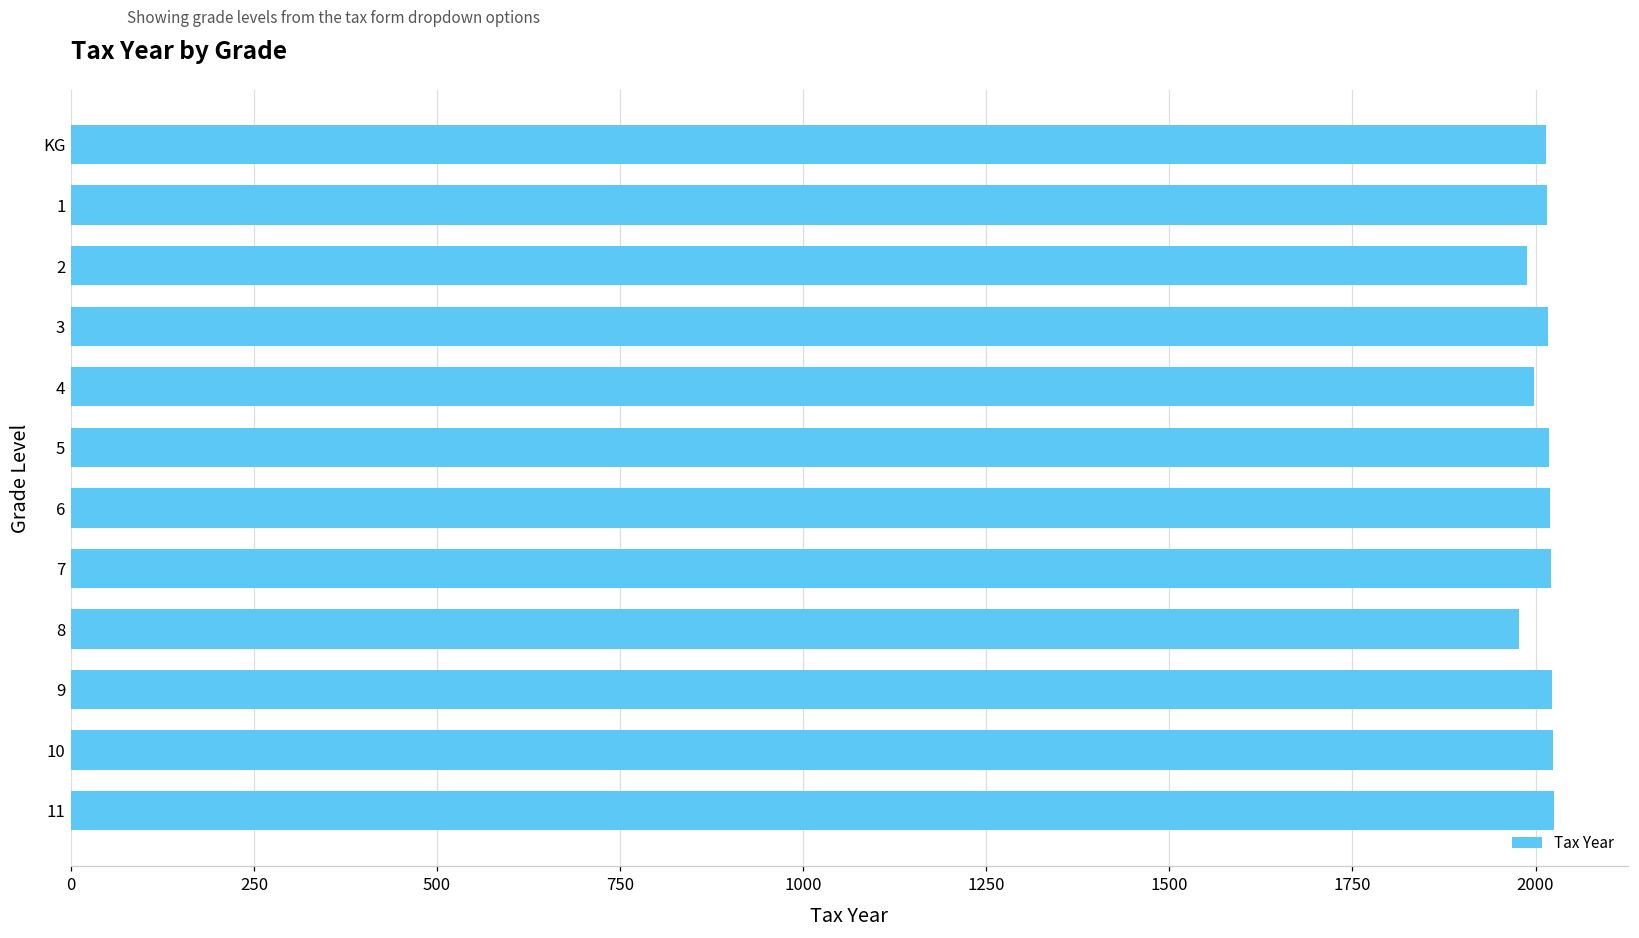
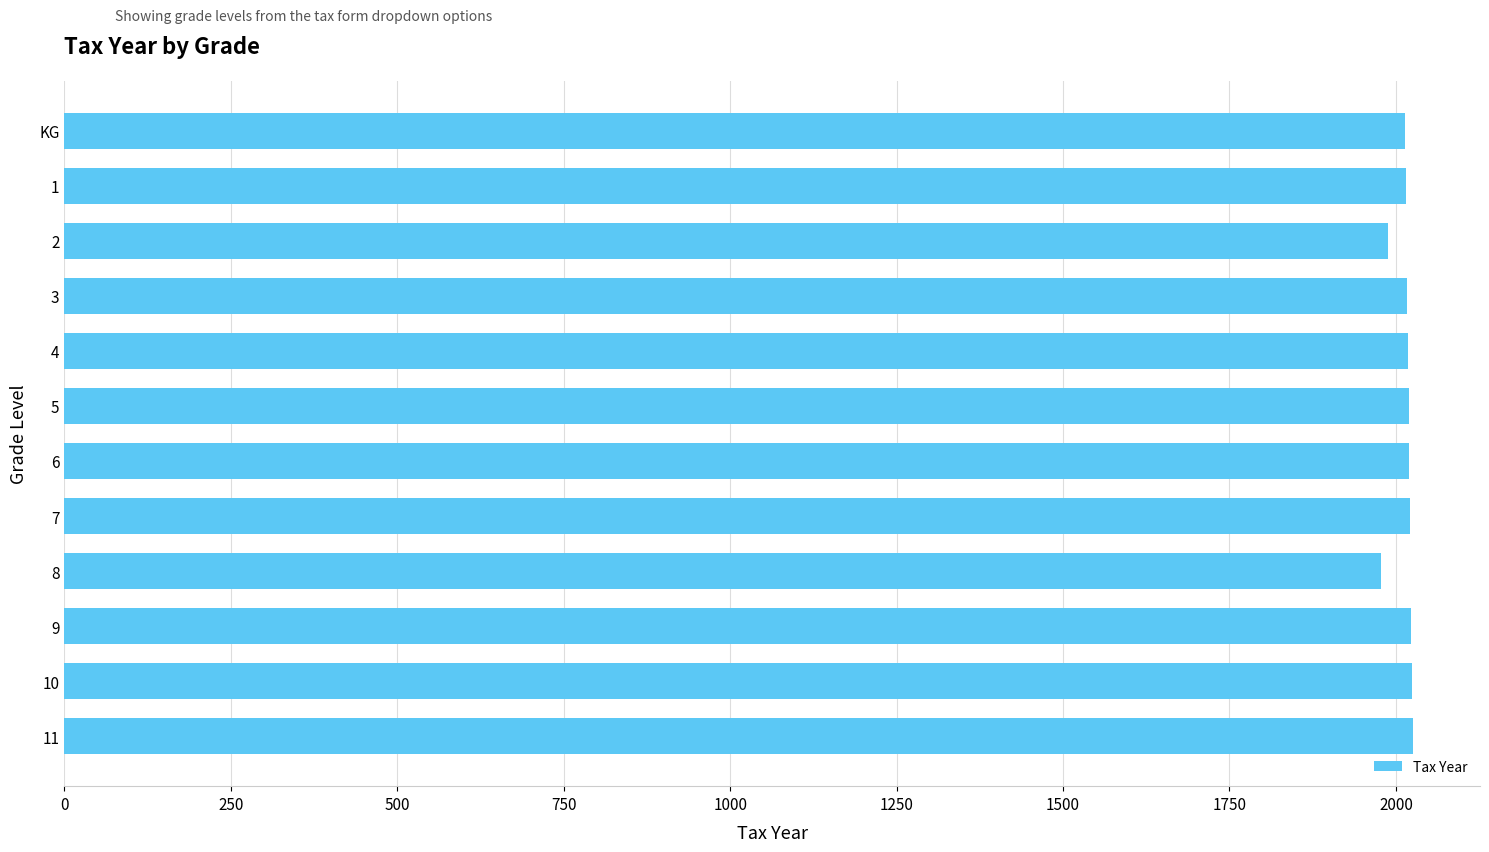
4: 2000 -> 2020
